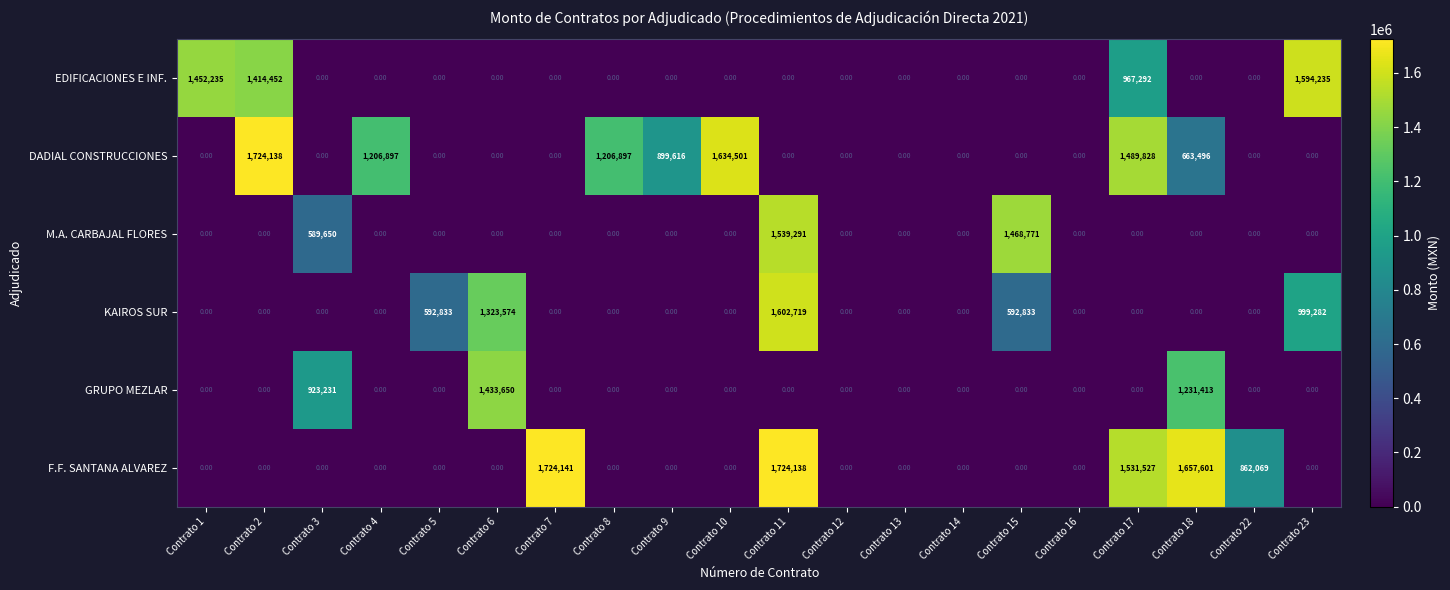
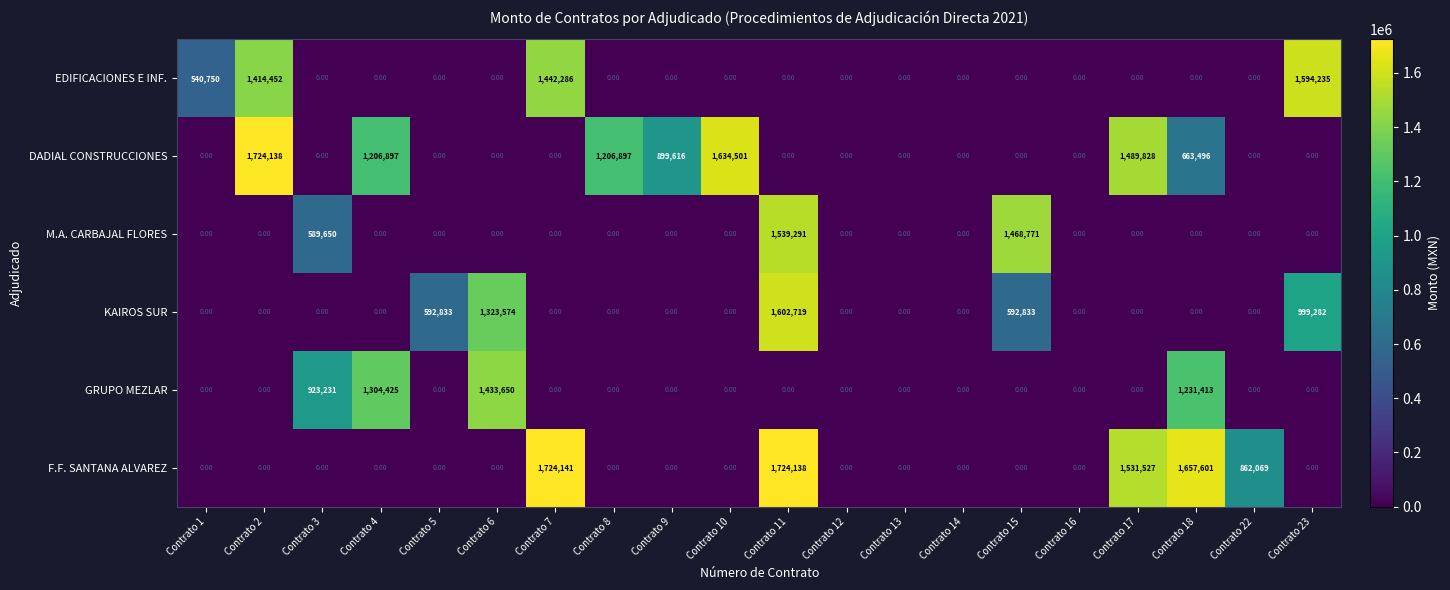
EDIFICACIONES E INF., Contrato 1: 1,452,235 -> 540,750
EDIFICACIONES E INF., Contrato 7: 0.00 -> 1,442,286
EDIFICACIONES E INF., Contrato 17: 967,292 -> 0.00
GRUPO MEZLAR, Contrato 4: 0.00 -> 1,304,425
